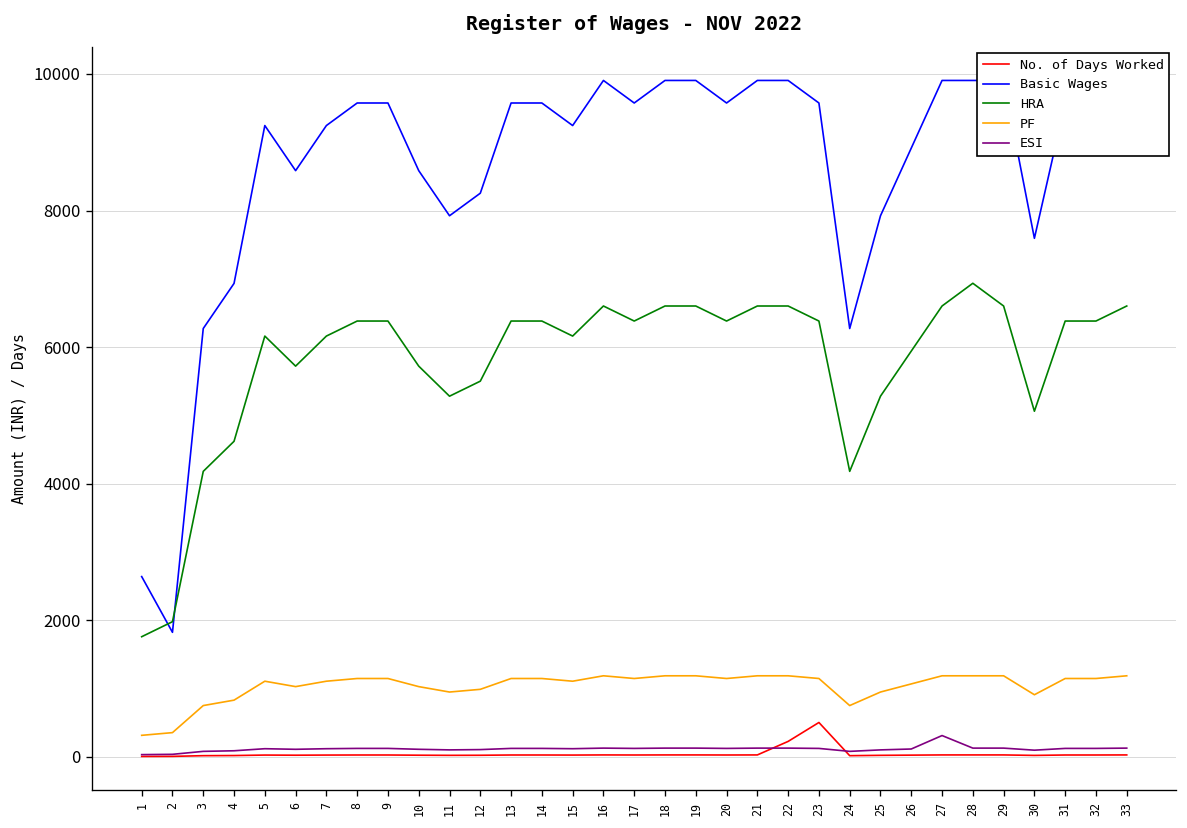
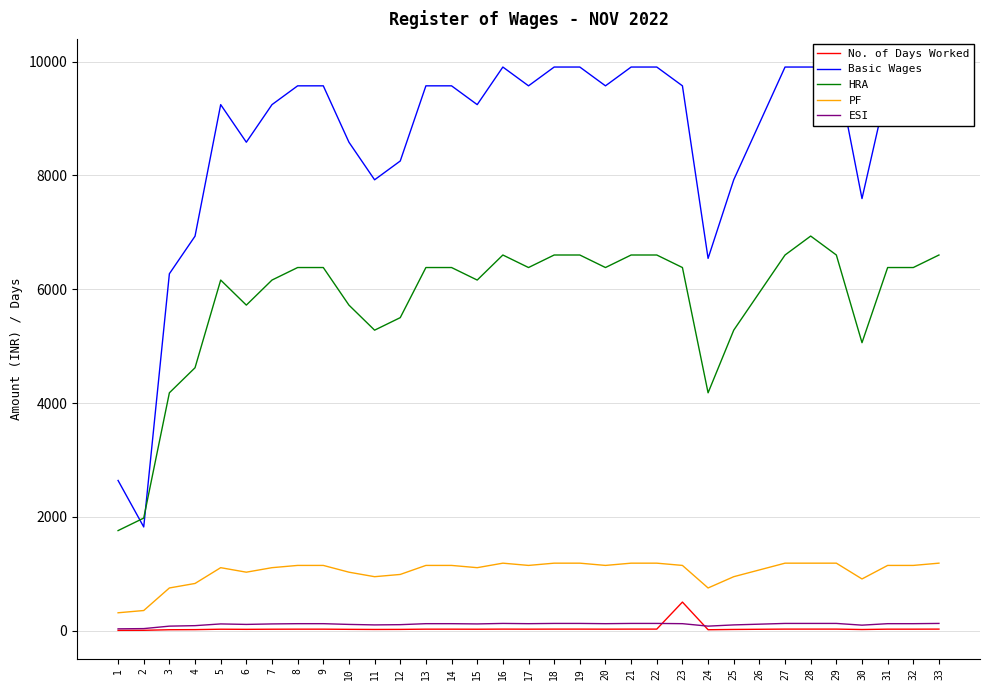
No. of Days Worked, 22: 200 -> 0
Basic Wages, 24: 6300 -> 6500
ESI, 27: 300 -> 100
